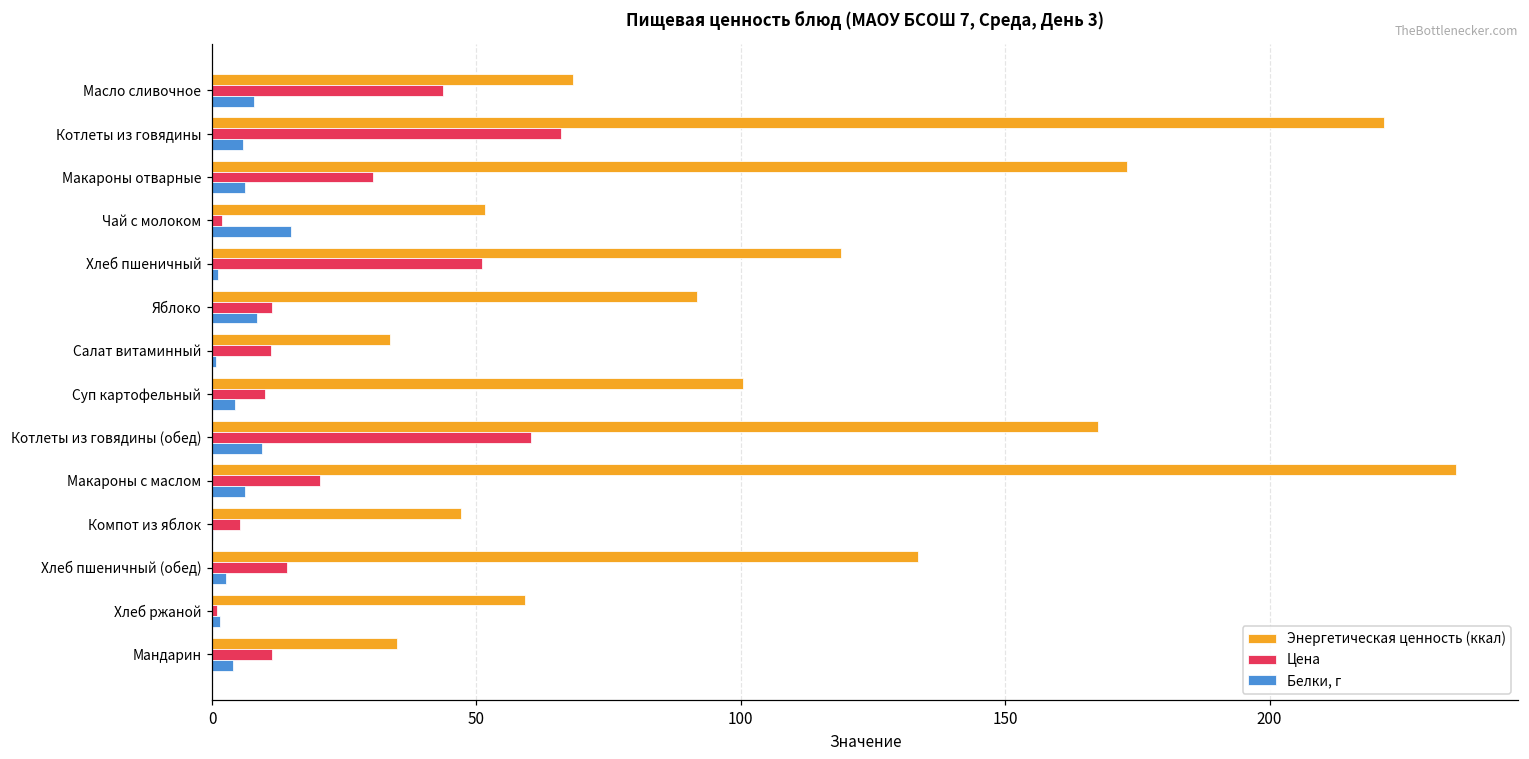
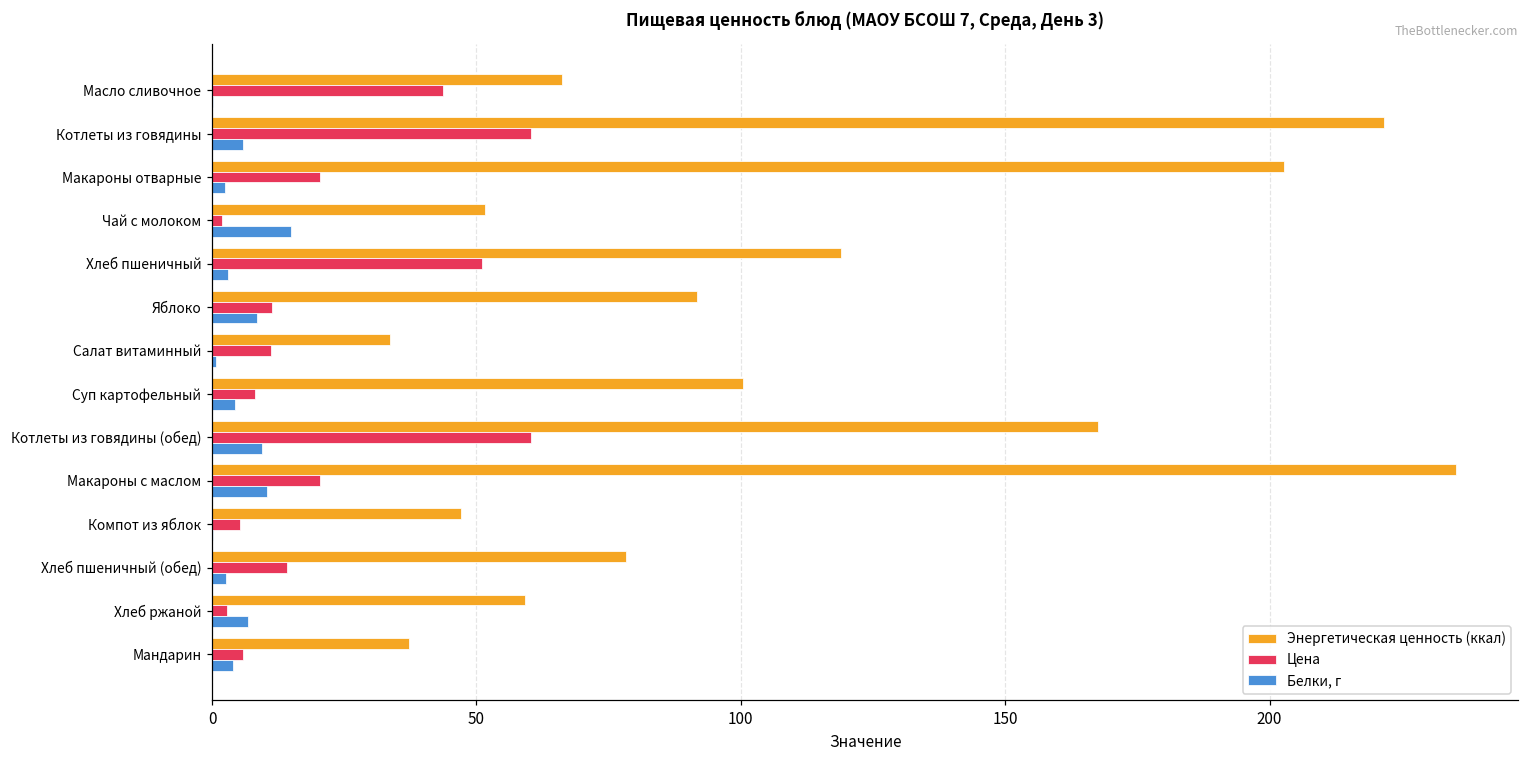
Энергетическая ценность (ккал), Масло сливочное: 68 -> 66
Белки, г, Масло сливочное: 8 -> 0
Цена, Котлеты из говядины: 66 -> 60
Энергетическая ценность (ккал), Макароны отварные: 173 -> 203
Цена, Макароны отварные: 30 -> 20
Белки, г, Макароны отварные: 6 -> 3
Белки, г, Хлеб пшеничный: 1 -> 3
Цена, Суп картофельный: 10 -> 8
Белки, г, Макароны с маслом: 6 -> 10
Энергетическая ценность (ккал), Хлеб пшеничный (обед): 133 -> 78
Цена, Хлеб ржаной: 1 -> 3
Белки, г, Хлеб ржаной: 2 -> 7
Энергетическая ценность (ккал), Мандарин: 35 -> 37
Цена, Мандарин: 11 -> 6
